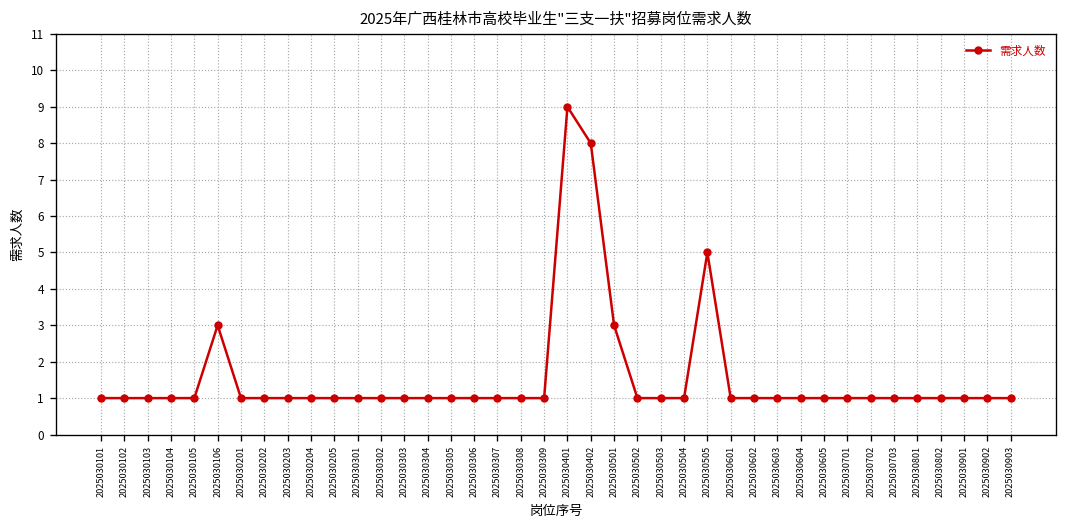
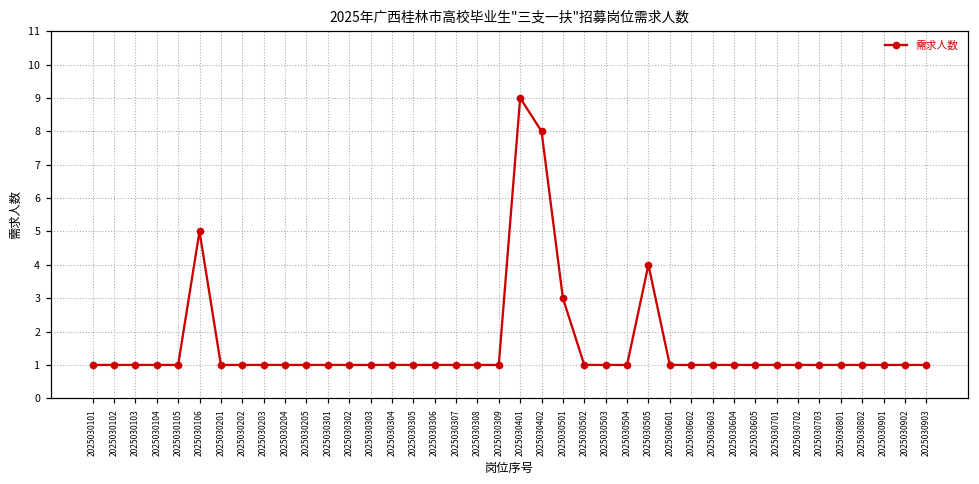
2025030106: 3 -> 5
2025030505: 5 -> 4
